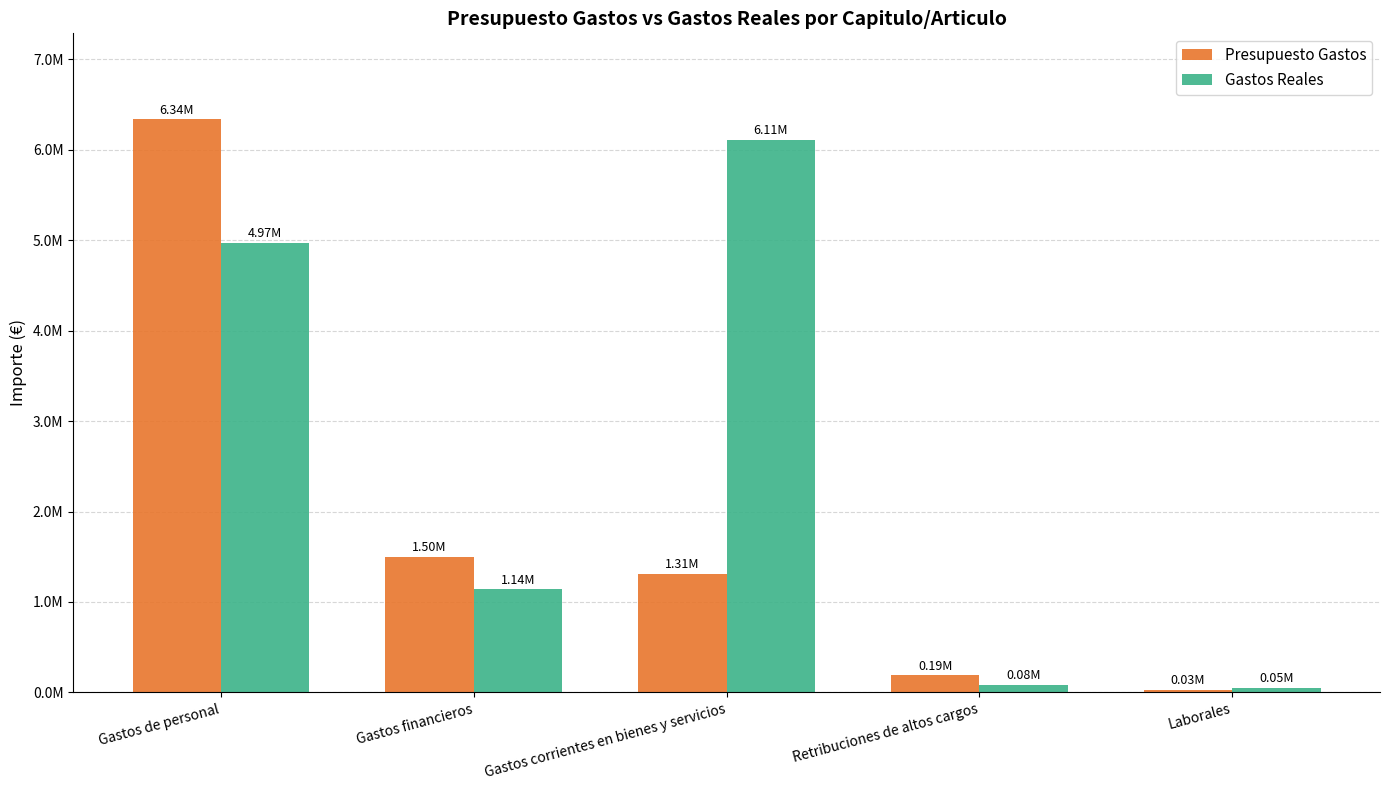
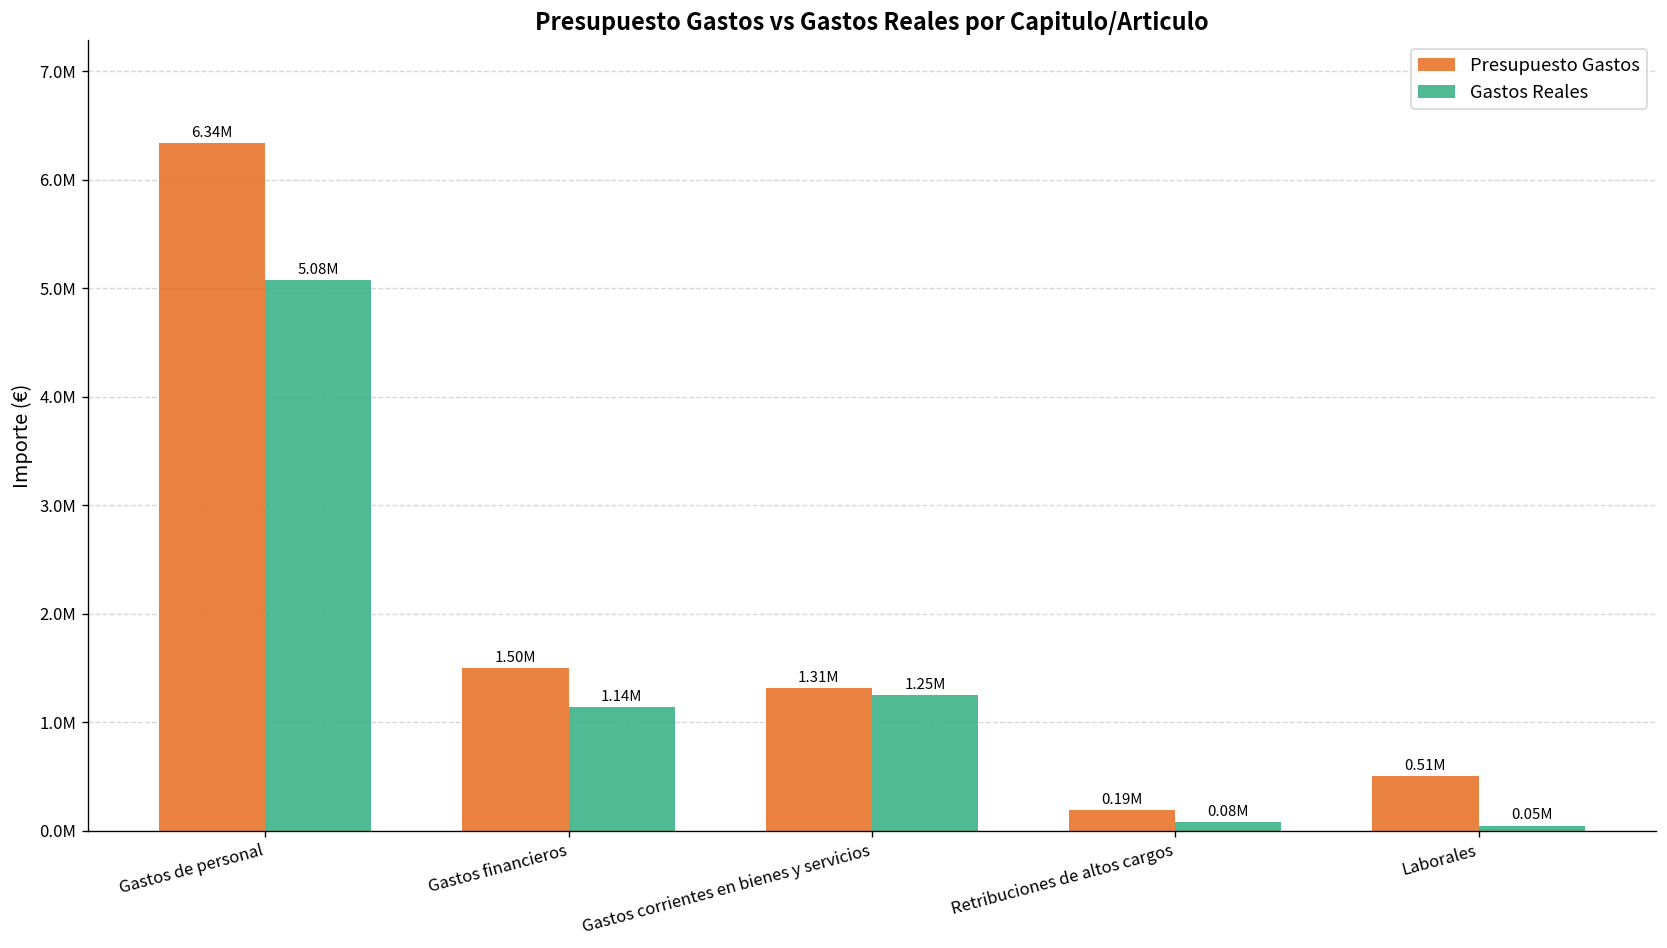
Gastos Reales, Gastos de personal: 4.97M -> 5.08M
Gastos Reales, Gastos corrientes en bienes y servicios: 6.11M -> 1.25M
Presupuesto Gastos, Laborales: 0.03M -> 0.51M
